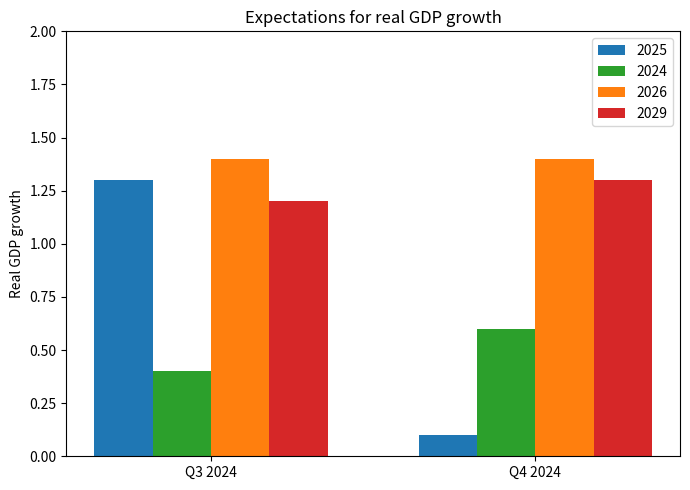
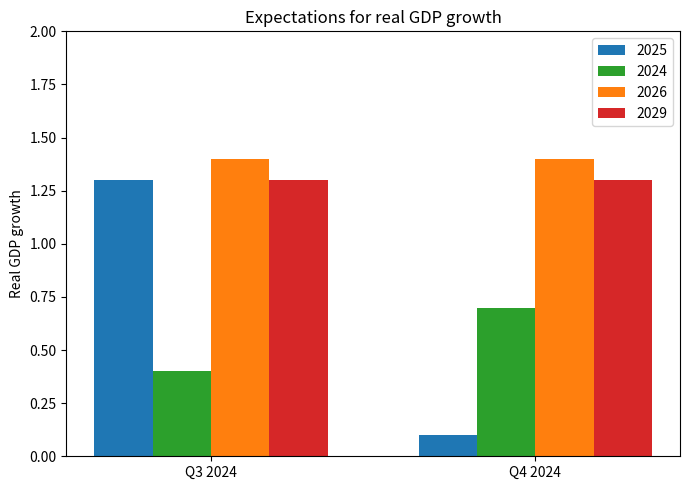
2029, Q3 2024: 1.2 -> 1.3
2024, Q4 2024: 0.6 -> 0.7
